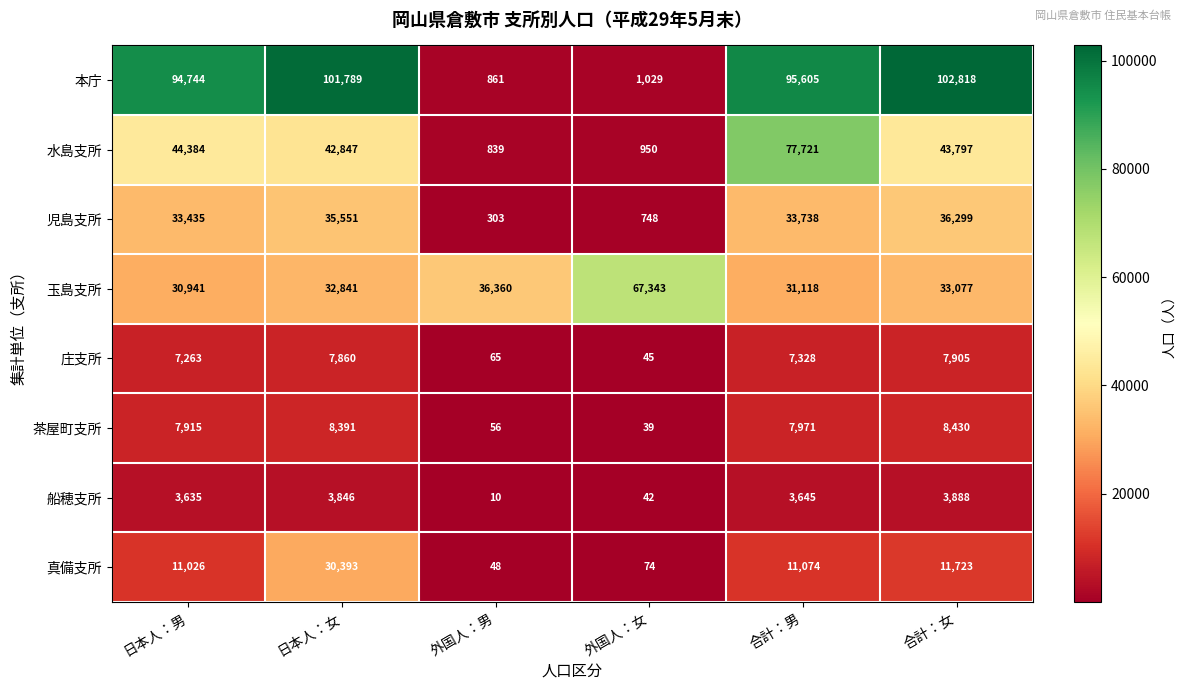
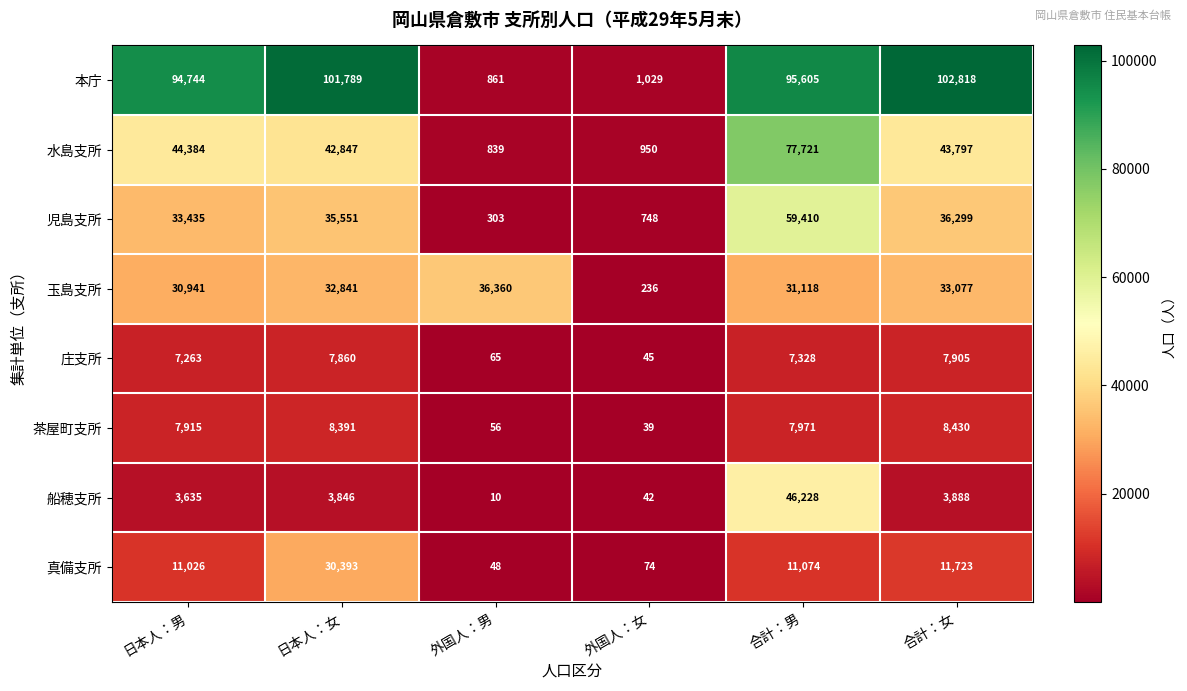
児島支所, 合計：男: 33,738 -> 59,410
玉島支所, 外国人：女: 67,343 -> 236
船穂支所, 合計：男: 3,645 -> 46,228
